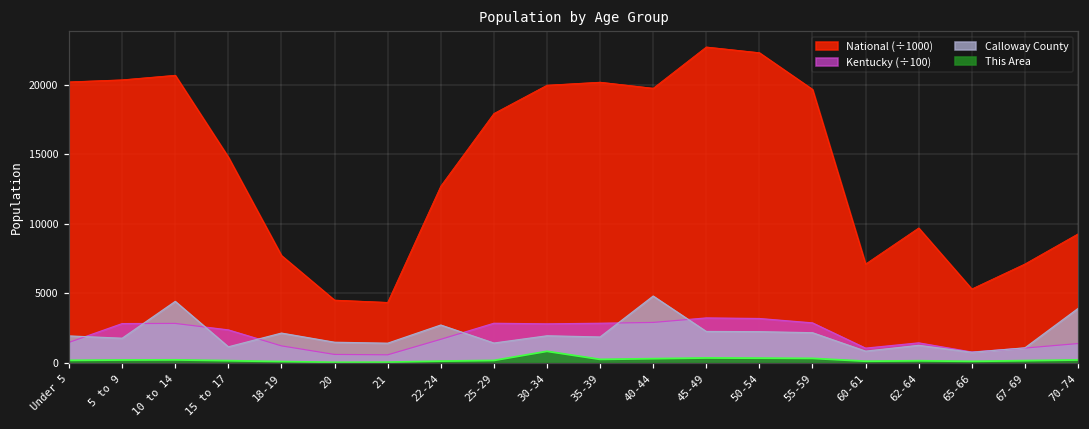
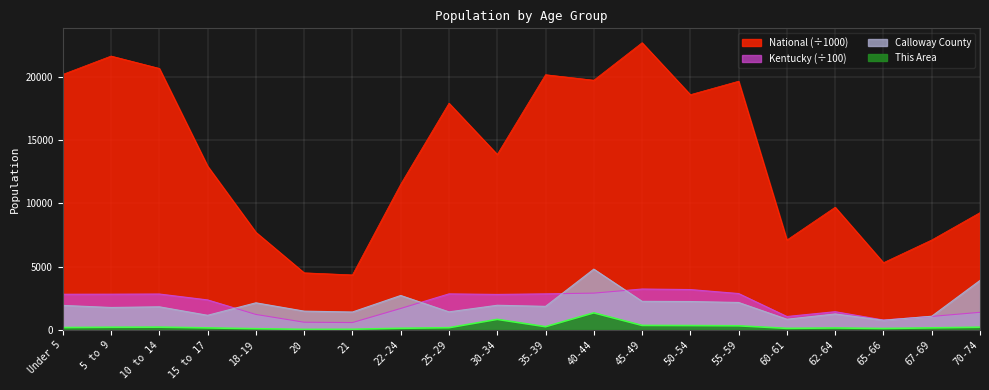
Kentucky (÷100), Under 5: 1500 -> 2800
National (÷1000), 5 to 9: 20300 -> 21700
Calloway County, 10 to 14: 4400 -> 1800
National (÷1000), 15 to 17: 14800 -> 13000
National (÷1000), 22-24: 12700 -> 11500
National (÷1000), 30-34: 20000 -> 13900
This Area, 40-44: 300 -> 1400
National (÷1000), 50-54: 22300 -> 18600
